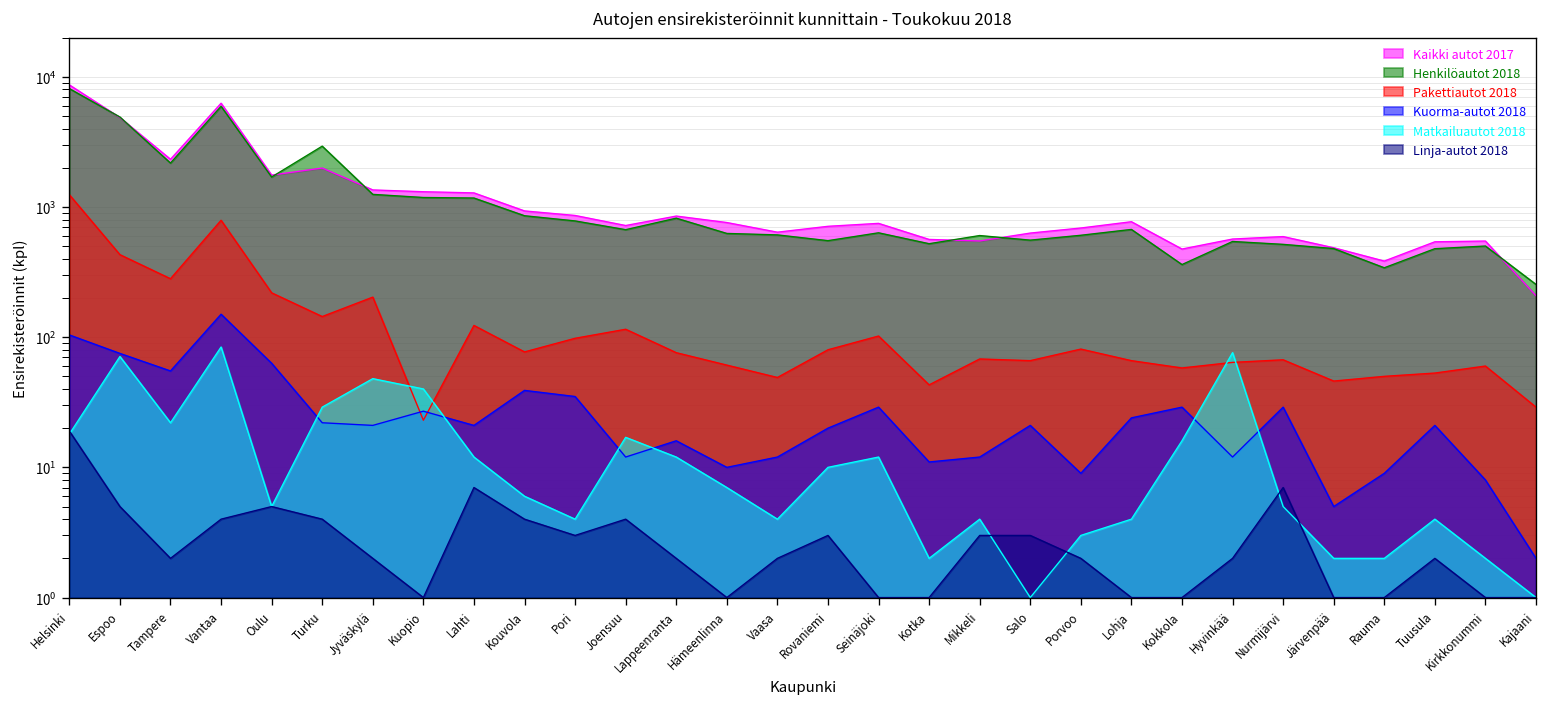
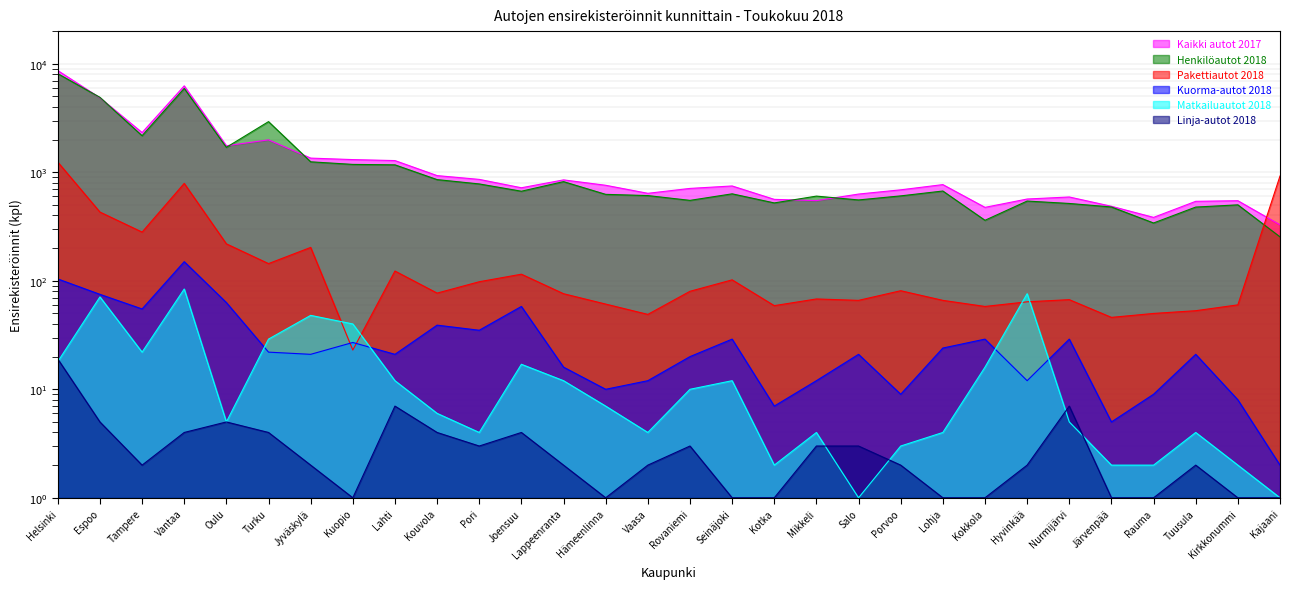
Kuorma-autot 2018, Joensuu: 12 -> 60
Pakettiautot 2018, Kotka: 43 -> 60
Kuorma-autot 2018, Kotka: 11 -> 7
Kaikki autot 2017, Kajaani: 210 -> 330
Pakettiautot 2018, Kajaani: 29 -> 900
